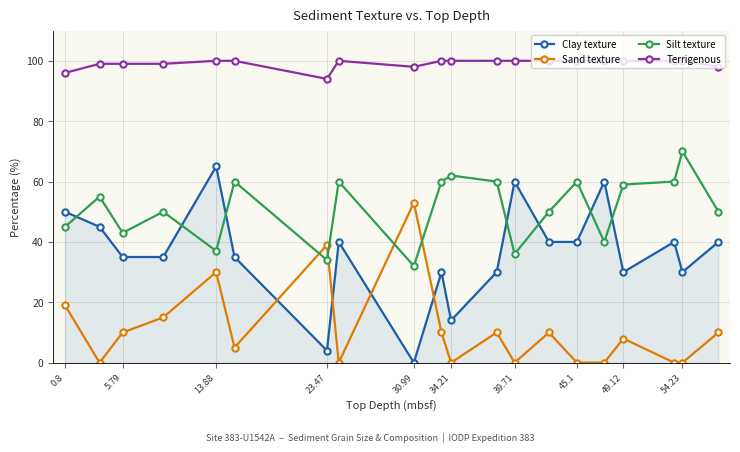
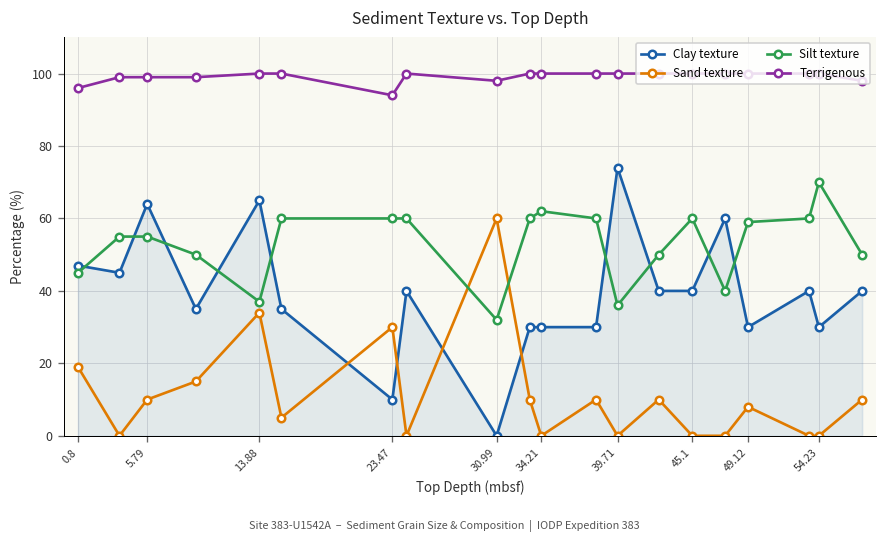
Clay texture, 0.8: 50 -> 47
Clay texture, 5.79: 35 -> 64
Silt texture, 5.79: 43 -> 55
Sand texture, 13.88: 30 -> 34
Clay texture, 23.47: 4 -> 10
Sand texture, 23.47: 39 -> 30
Silt texture, 23.47: 34 -> 60
Sand texture, 30.99: 53 -> 60
Clay texture, 34.21: 14 -> 30
Clay texture, 39.71: 60 -> 74
